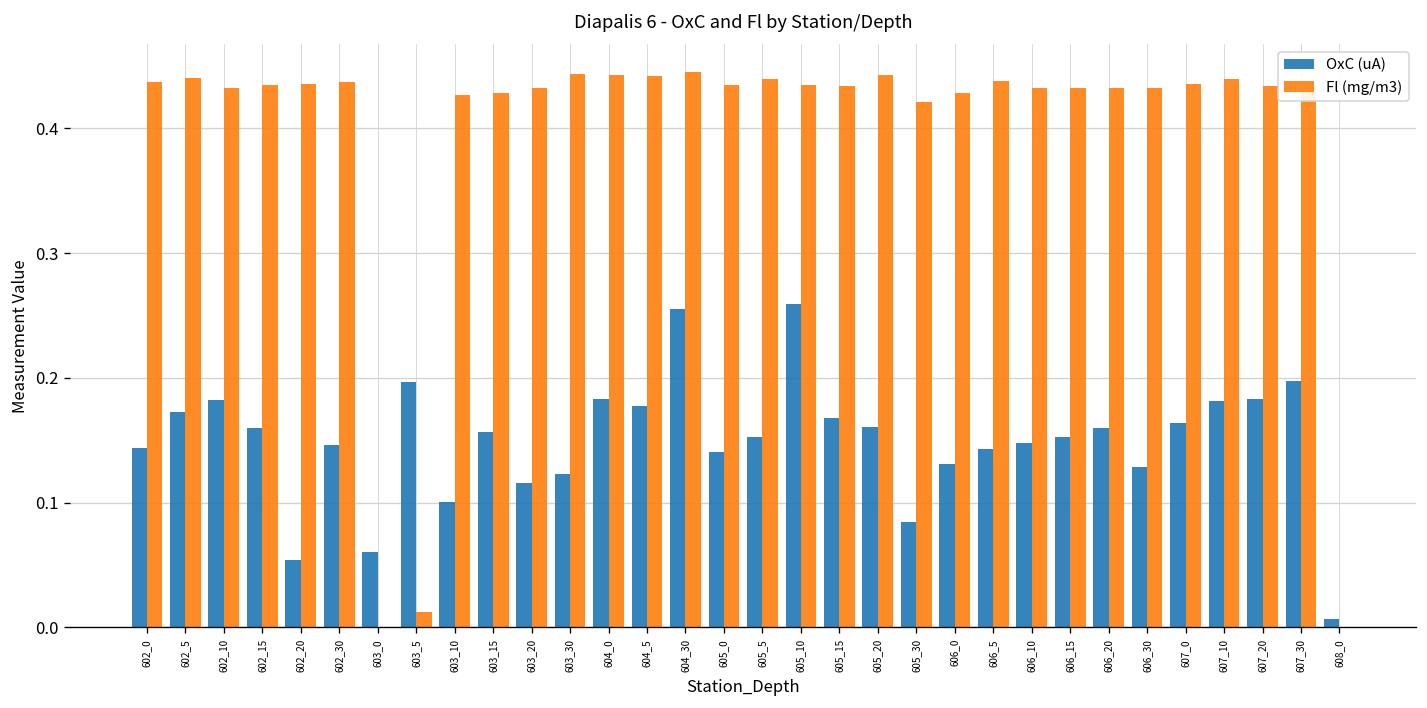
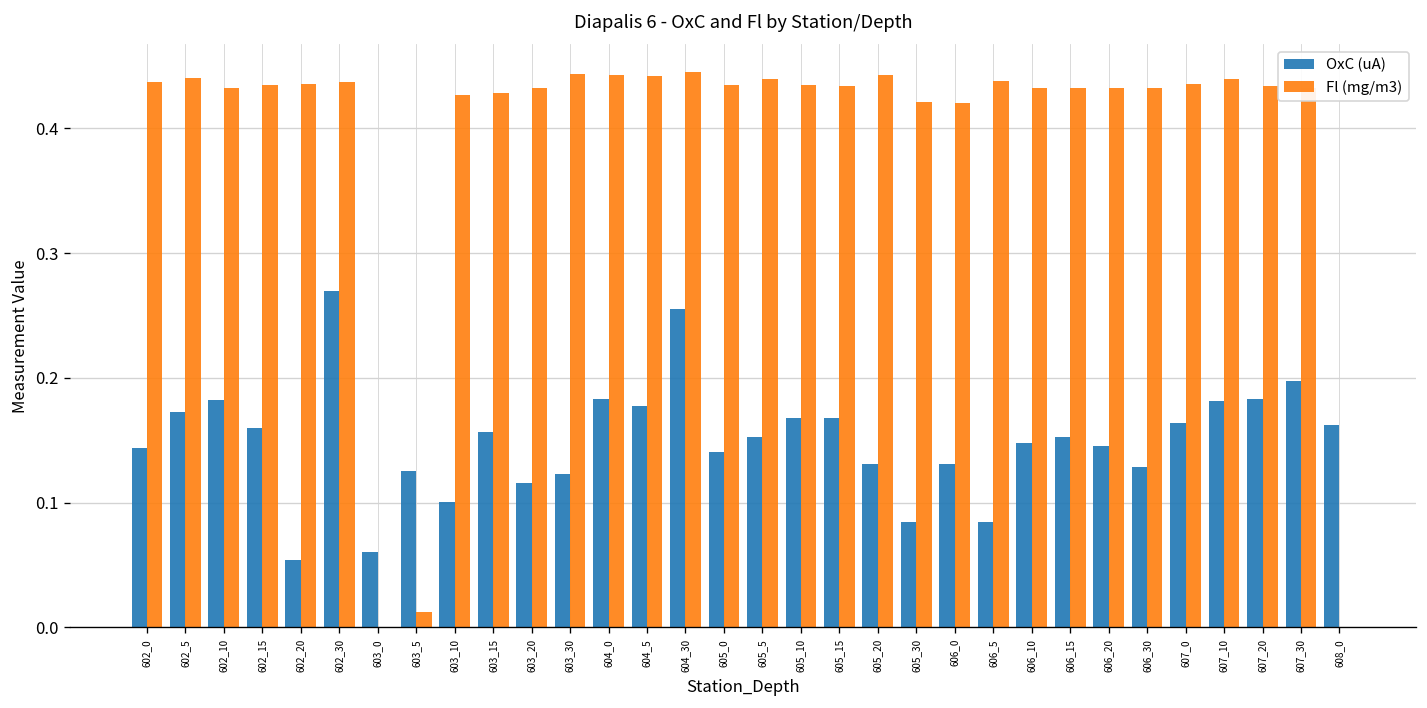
OxC (uA), 602_30: 0.146 -> 0.270
OxC (uA), 603_5: 0.197 -> 0.125
OxC (uA), 605_10: 0.259 -> 0.168
OxC (uA), 605_20: 0.161 -> 0.131
Fl (mg/m3), 606_0: 0.429 -> 0.421
OxC (uA), 606_5: 0.143 -> 0.084
OxC (uA), 606_20: 0.160 -> 0.145
OxC (uA), 608_0: 0.006 -> 0.163
